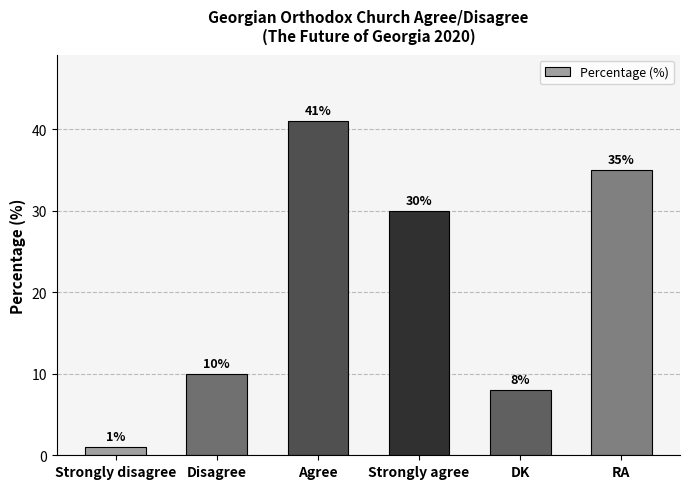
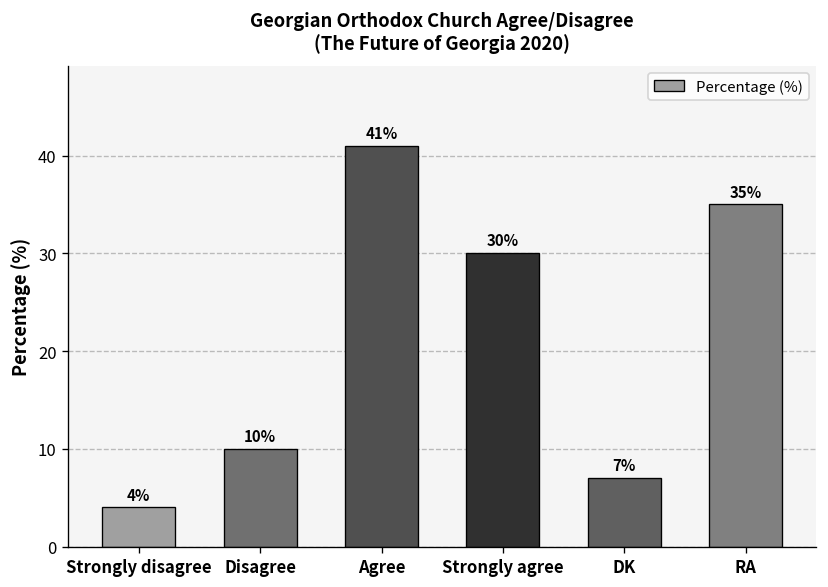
Strongly disagree: 1% -> 4%
DK: 8% -> 7%
